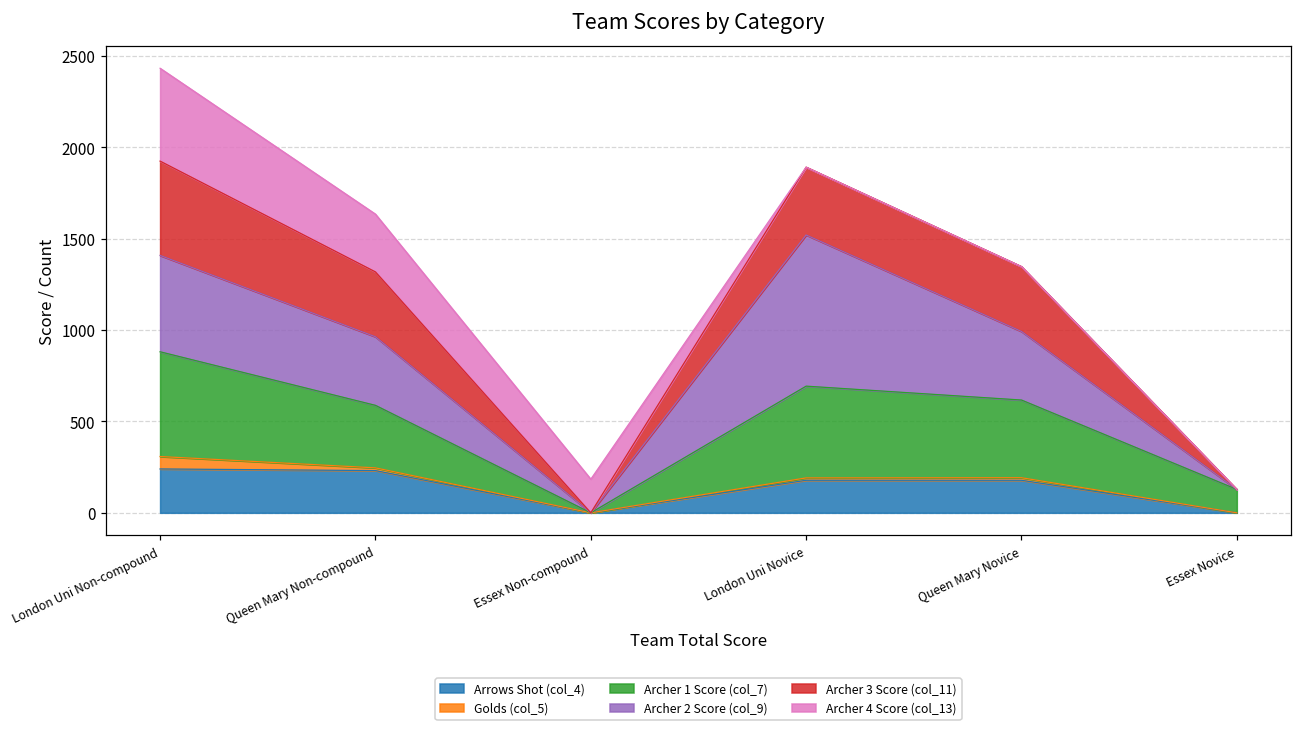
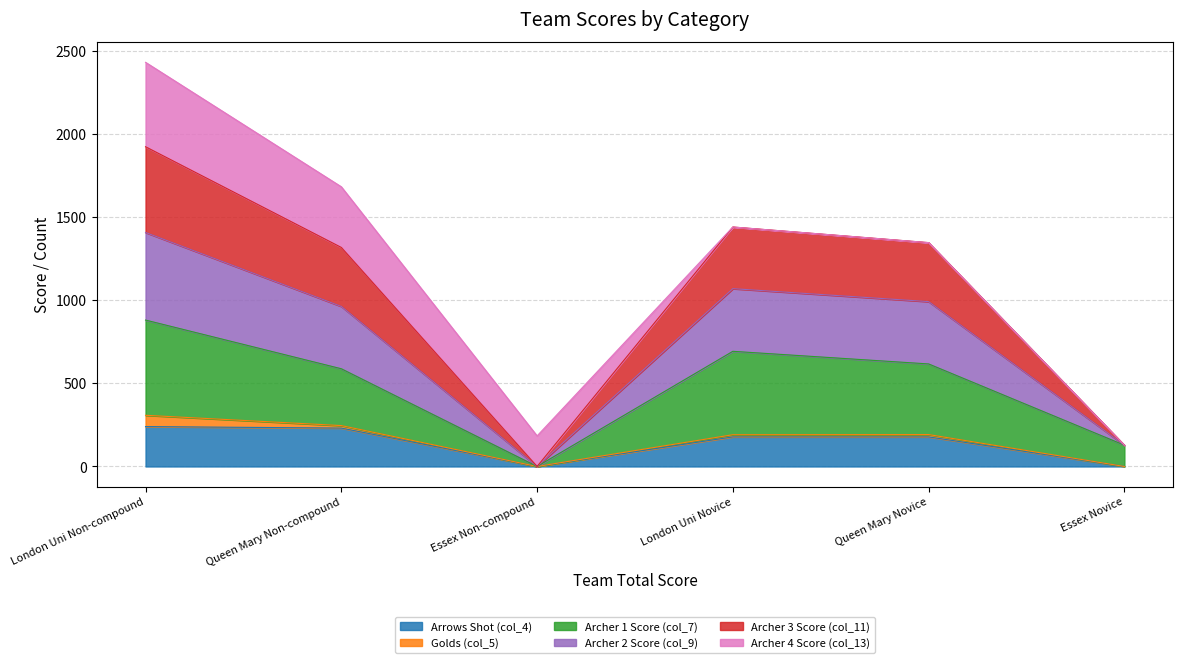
Archer 4 Score (col_13), Queen Mary Non-compound: 320 -> 370
Archer 2 Score (col_9), London Uni Novice: 830 -> 380
